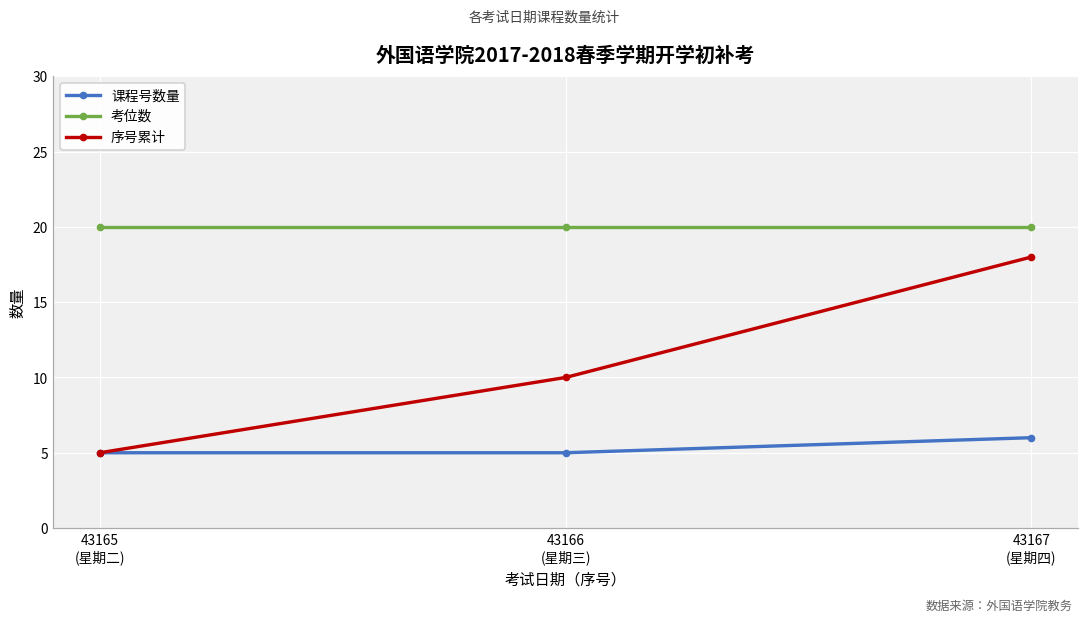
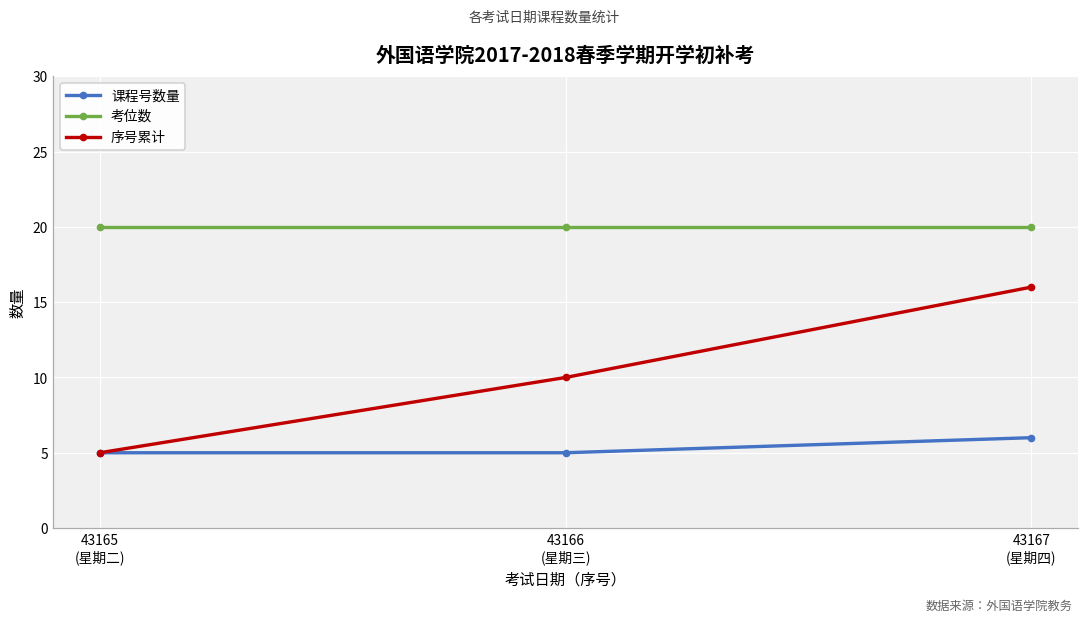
序号累计, 43167 (星期四): 18 -> 16
